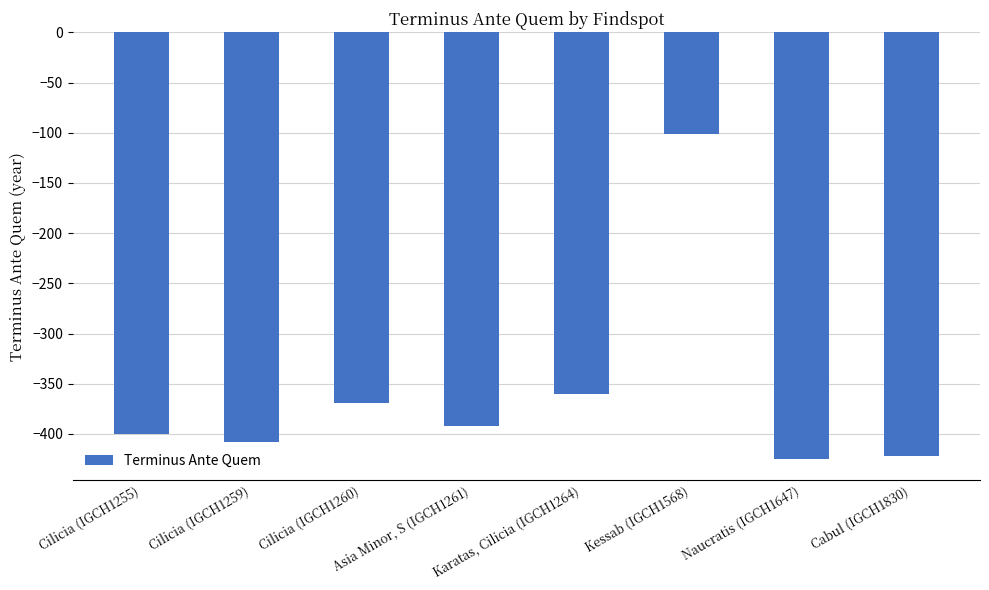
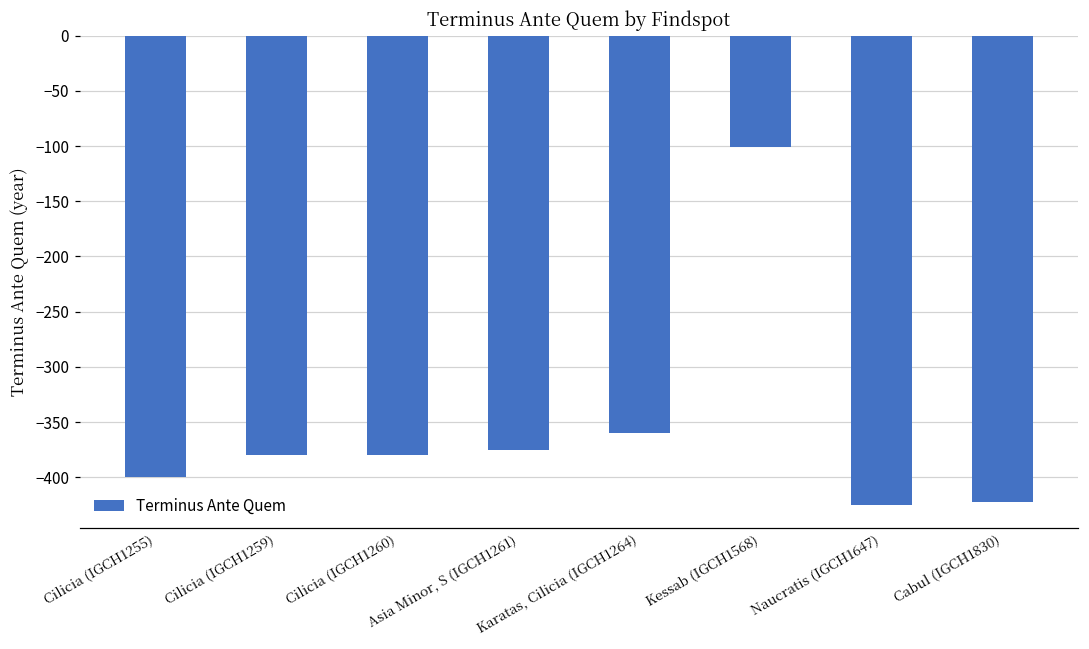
Cilicia (IGCH1259): -408 -> -380
Cilicia (IGCH1260): -369 -> -380
Asia Minor, S (IGCH1261): -392 -> -375
